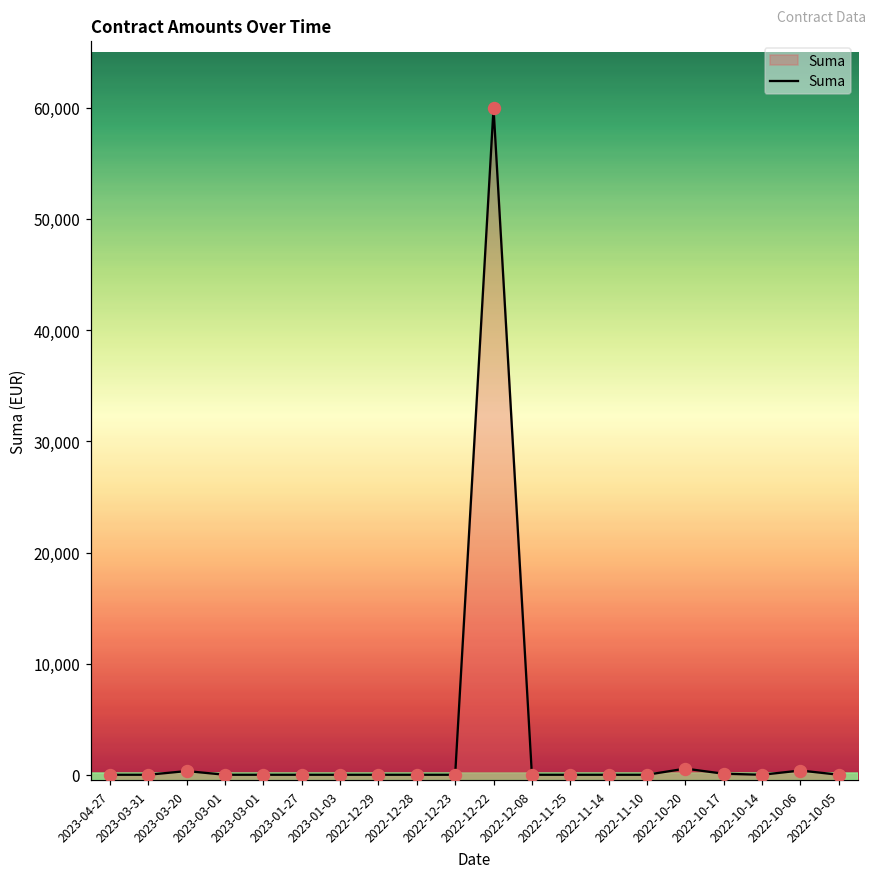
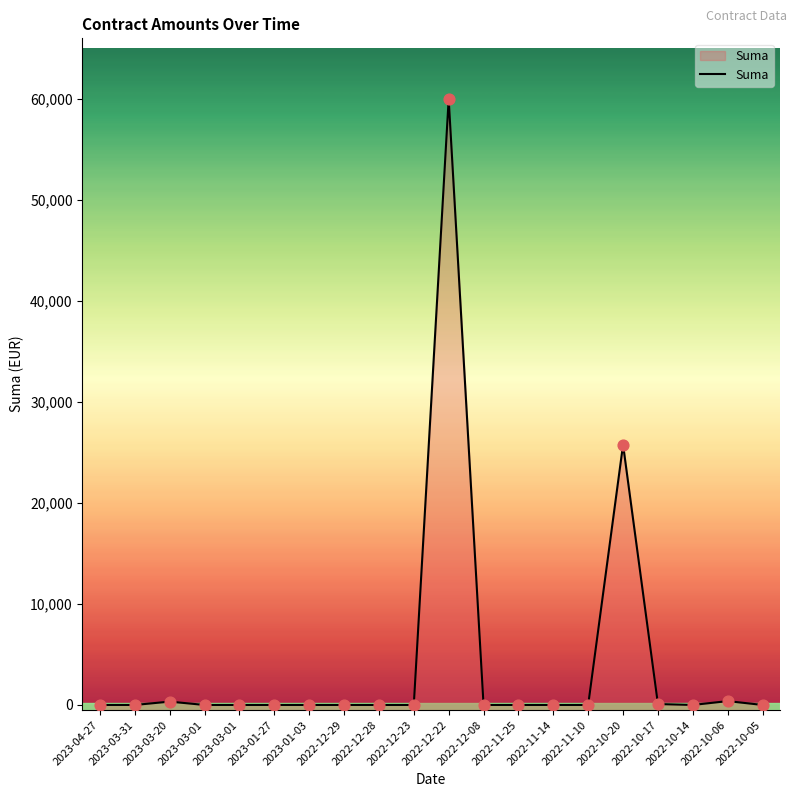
2022-10-20: 600 -> 25,800
